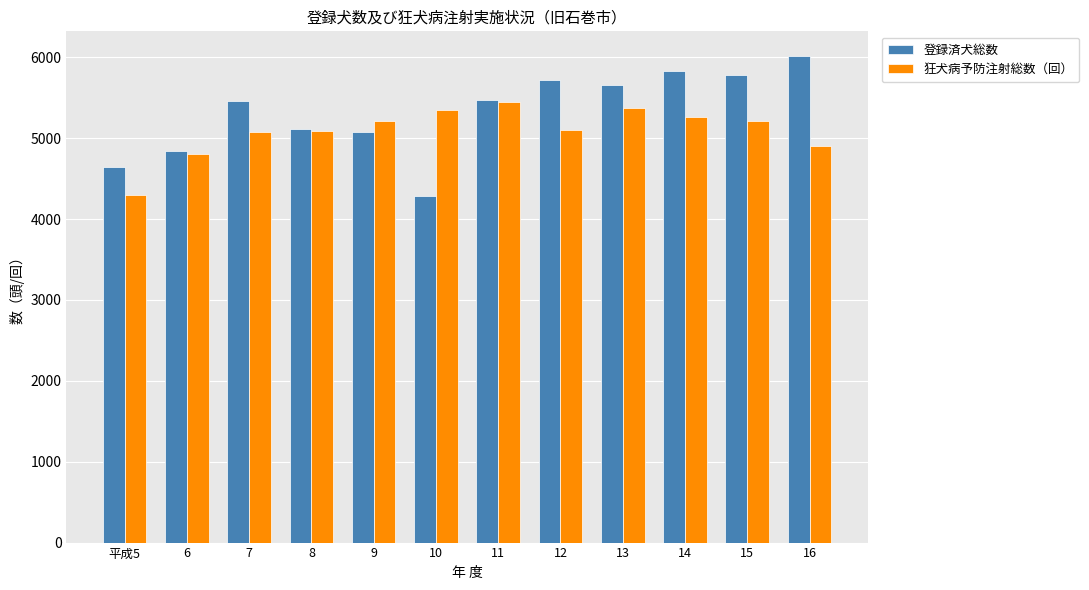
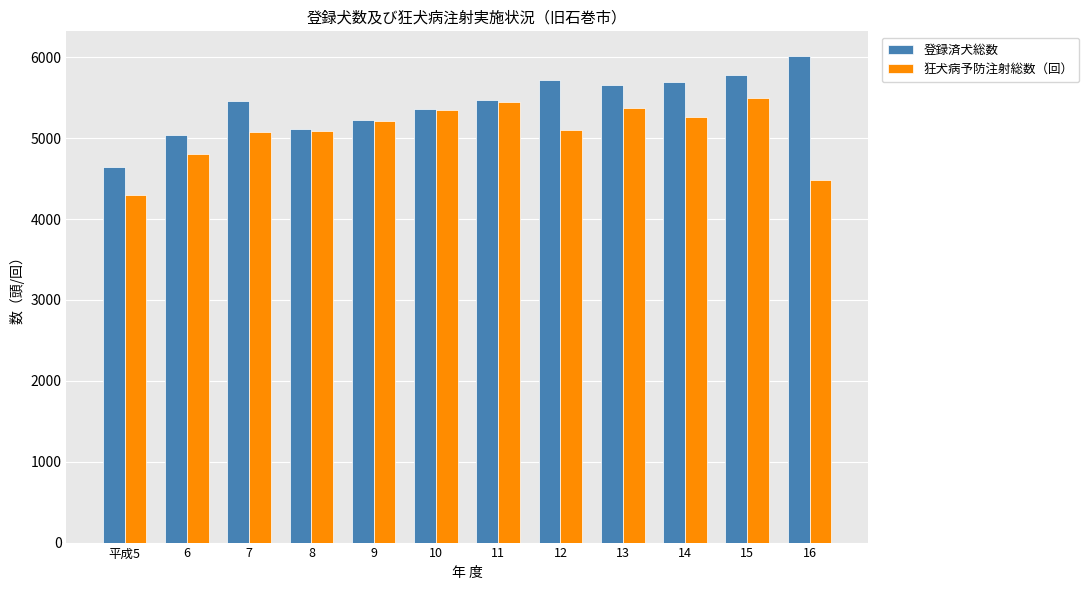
登録済犬総数, 6: 4800 -> 5000
登録済犬総数, 9: 5100 -> 5200
登録済犬総数, 10: 4300 -> 5400
登録済犬総数, 14: 5800 -> 5700
狂犬病予防注射総数（回）, 15: 5200 -> 5500
狂犬病予防注射総数（回）, 16: 4900 -> 4500
